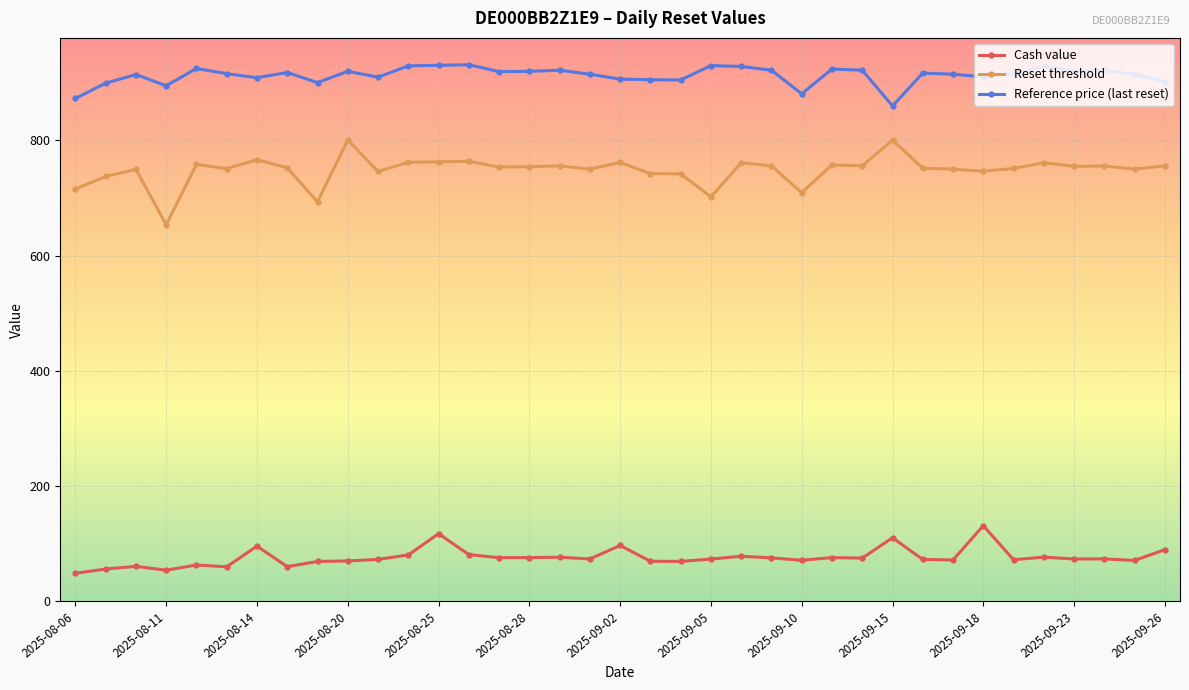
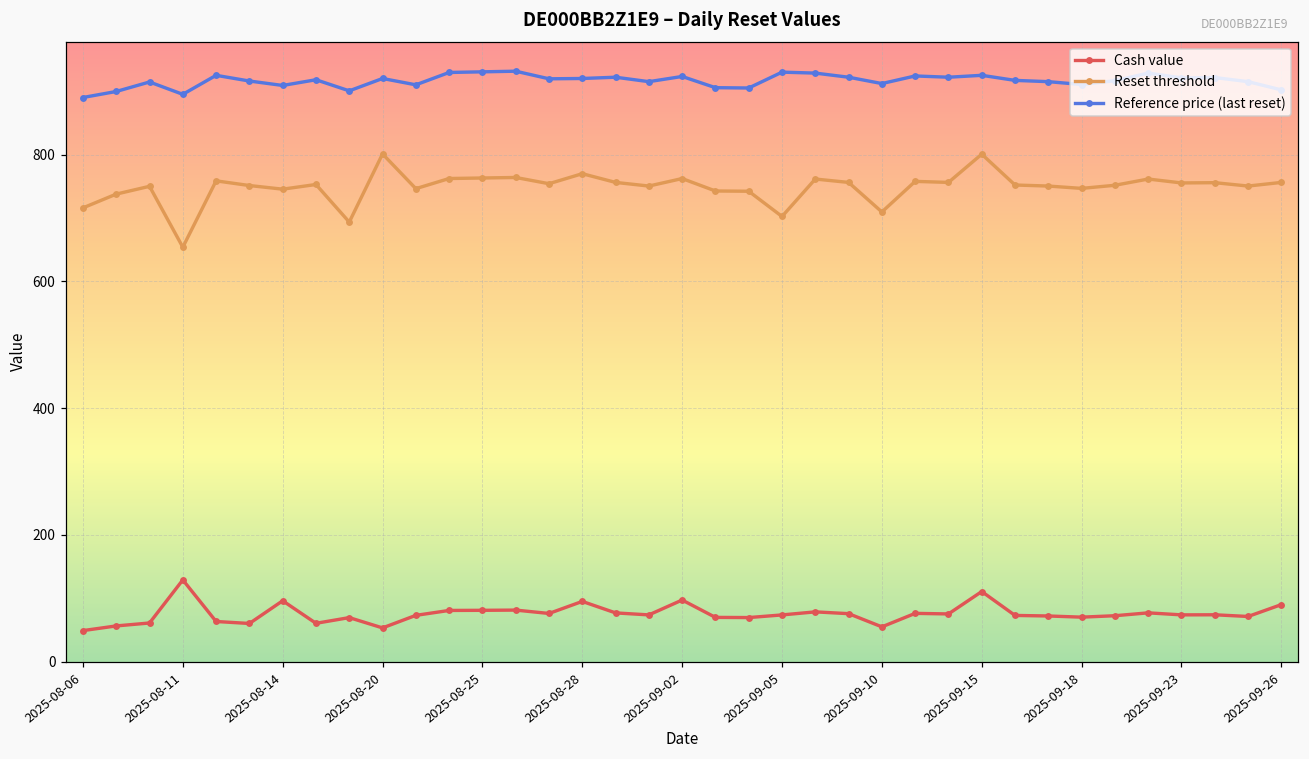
Reference price (last reset), 2025-08-06: 870 -> 890
Cash value, 2025-08-11: 50 -> 130
Reset threshold, 2025-08-14: 770 -> 750
Cash value, 2025-08-20: 70 -> 50
Cash value, 2025-08-25: 120 -> 80
Cash value, 2025-08-28: 80 -> 90
Reset threshold, 2025-08-28: 750 -> 770
Reference price (last reset), 2025-09-02: 910 -> 920
Cash value, 2025-09-10: 70 -> 50
Reference price (last reset), 2025-09-10: 880 -> 910
Reference price (last reset), 2025-09-15: 860 -> 930
Cash value, 2025-09-18: 130 -> 70
